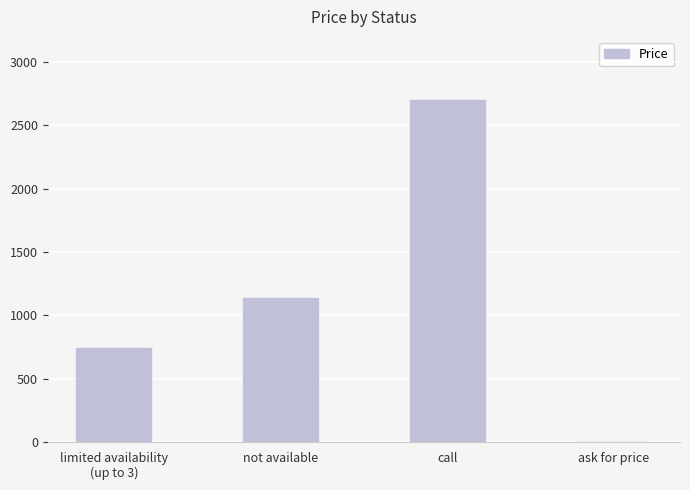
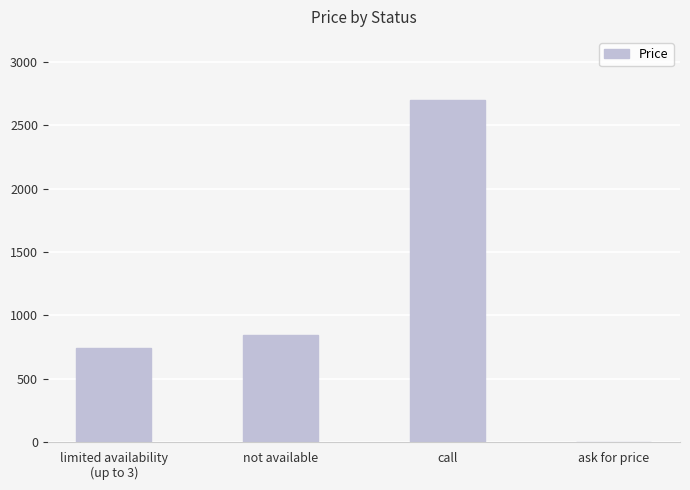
not available: 1140 -> 840
